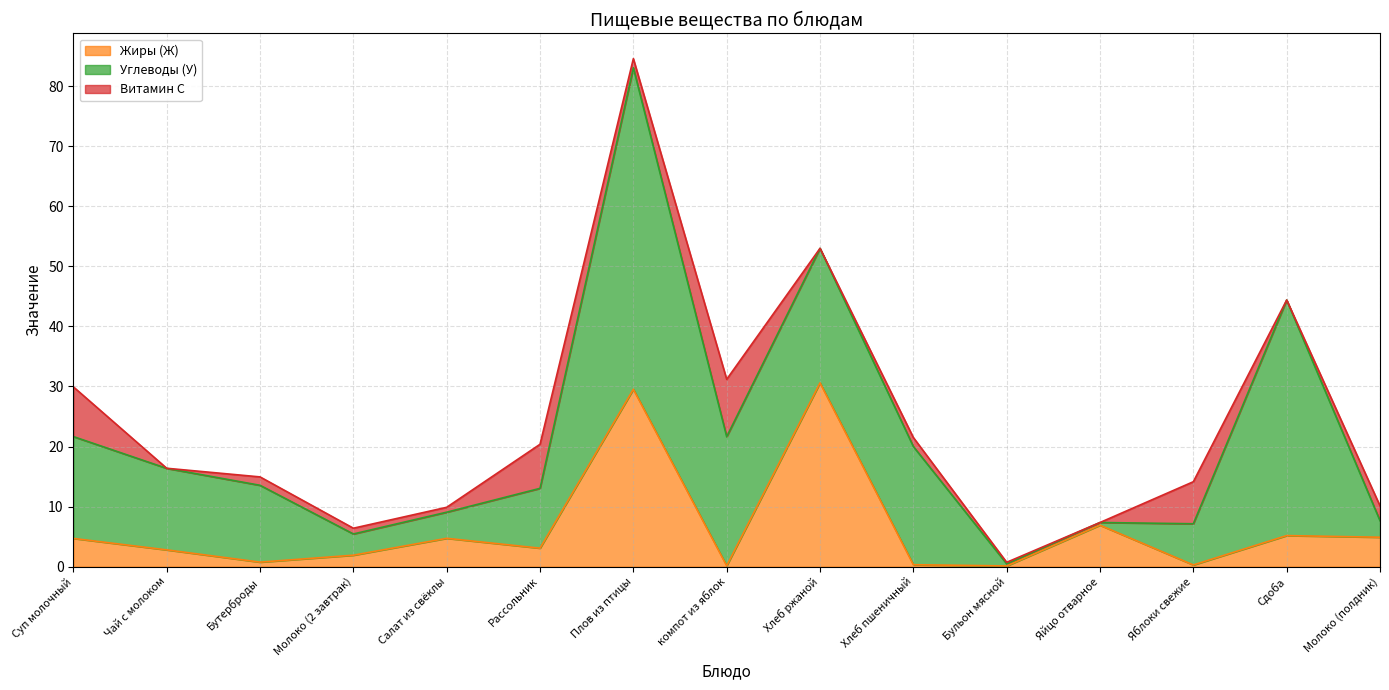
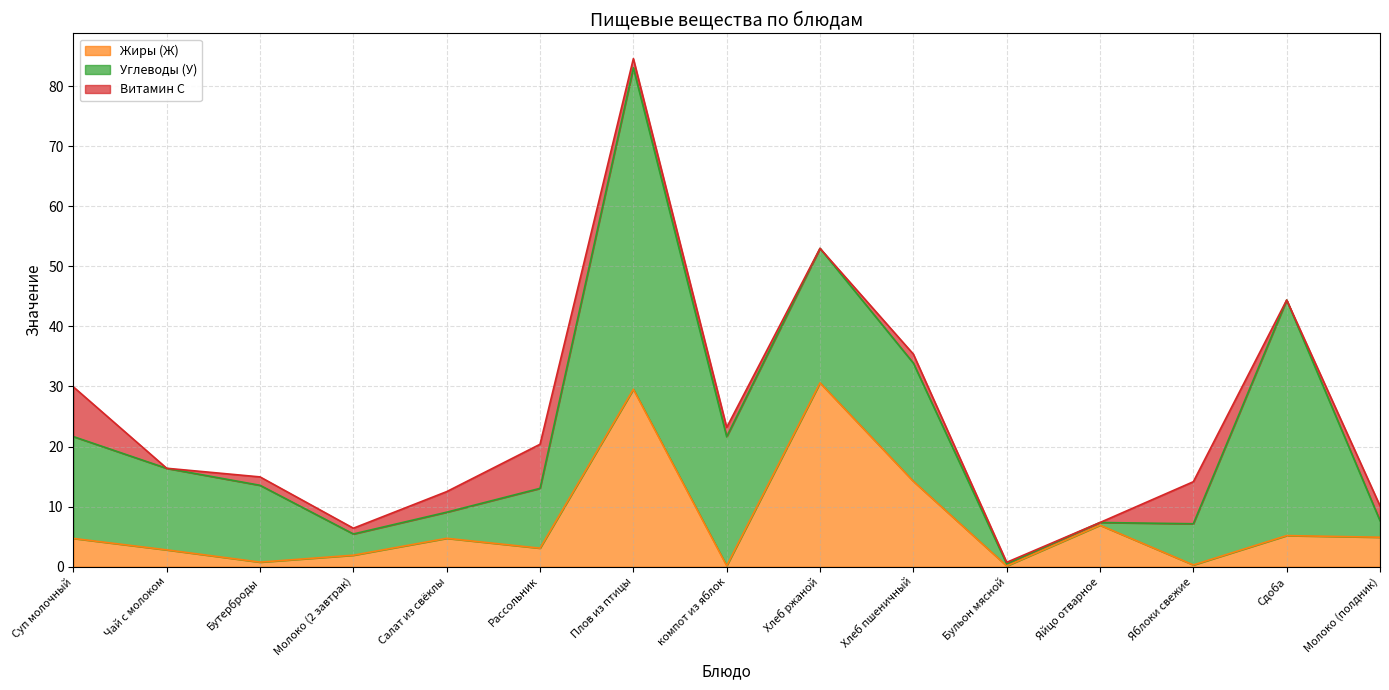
Витамин С, Салат из свёклы: 1 -> 3
Витамин С, компот из яблок: 10 -> 2
Жиры (Ж), Хлеб пшеничный: 0 -> 14
